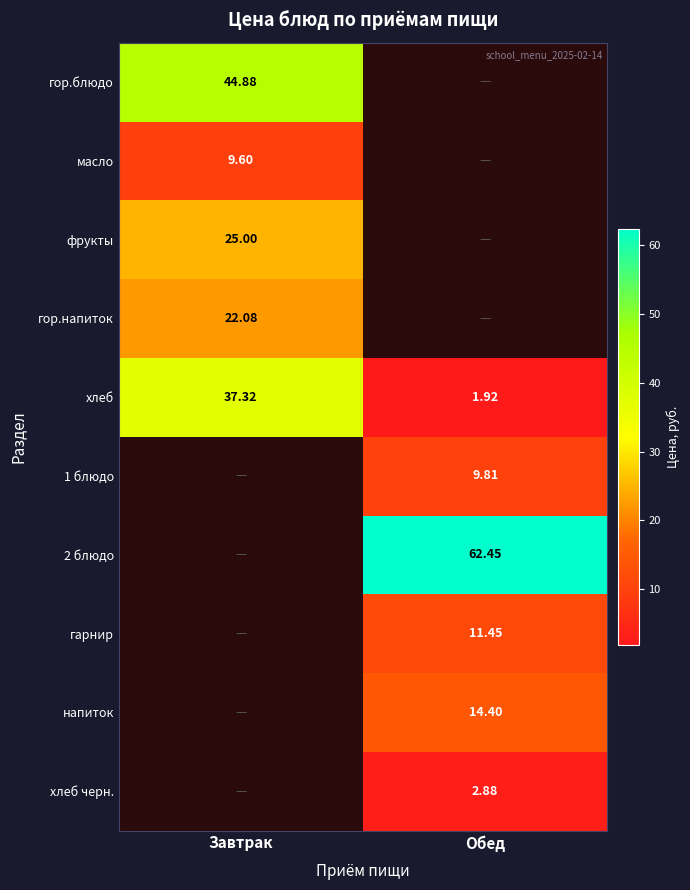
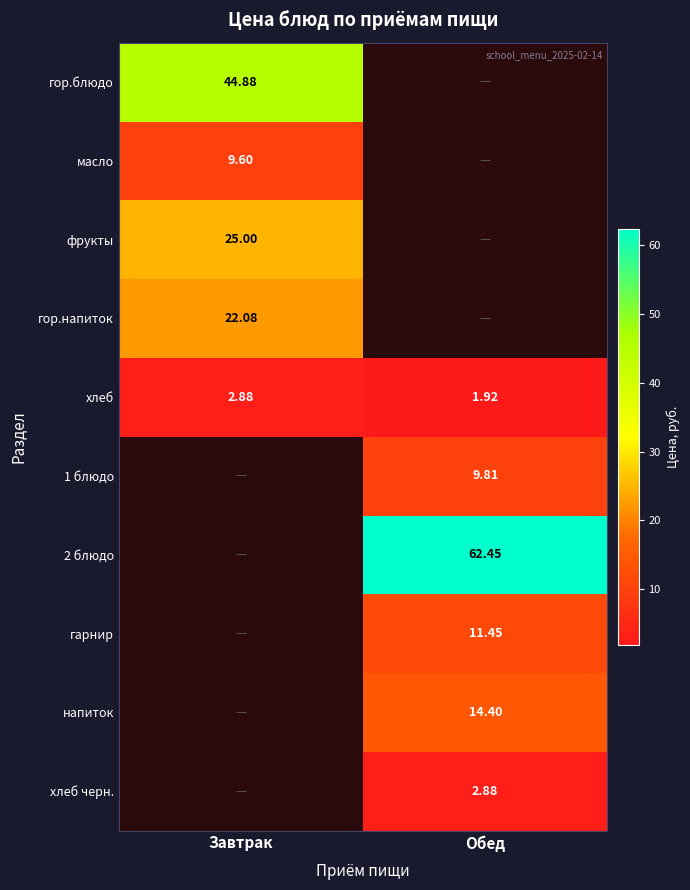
хлеб, Завтрак: 37.32 -> 2.88
